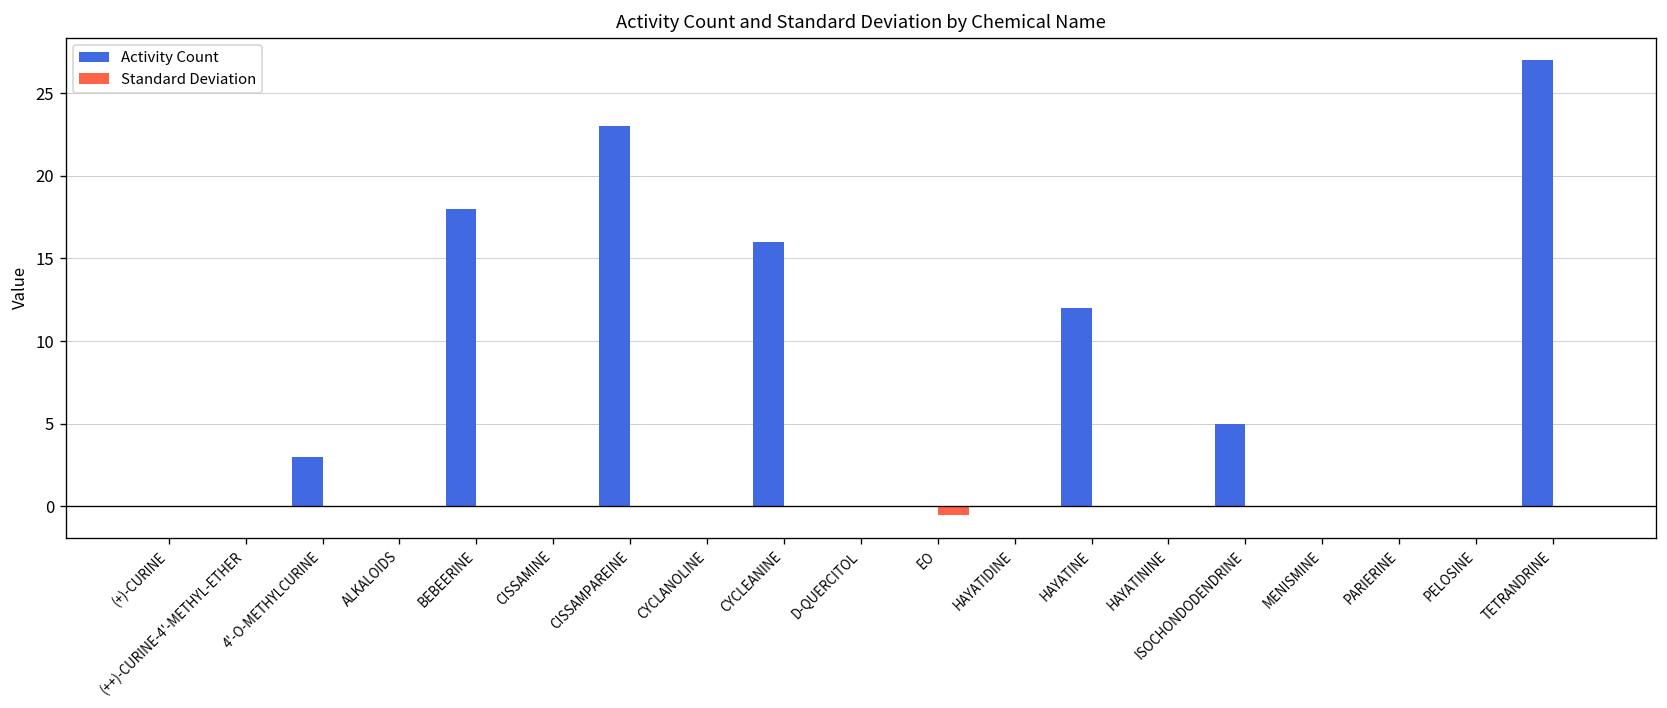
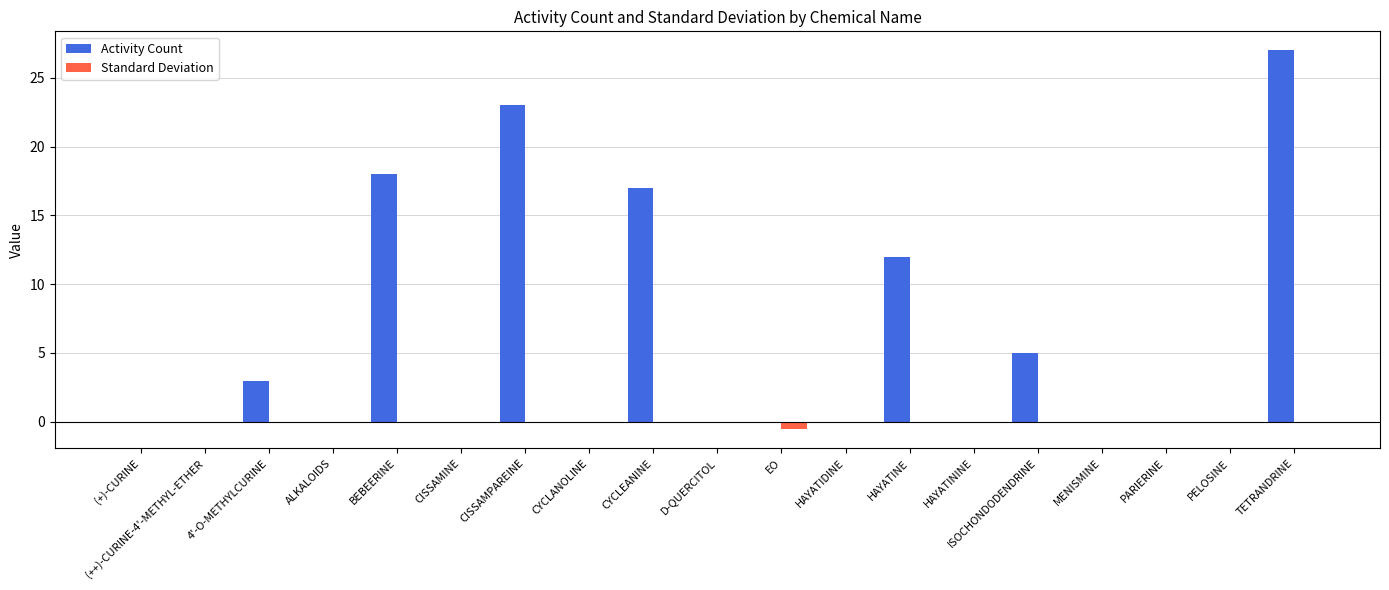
Activity Count, CYCLEANINE: 16 -> 17
